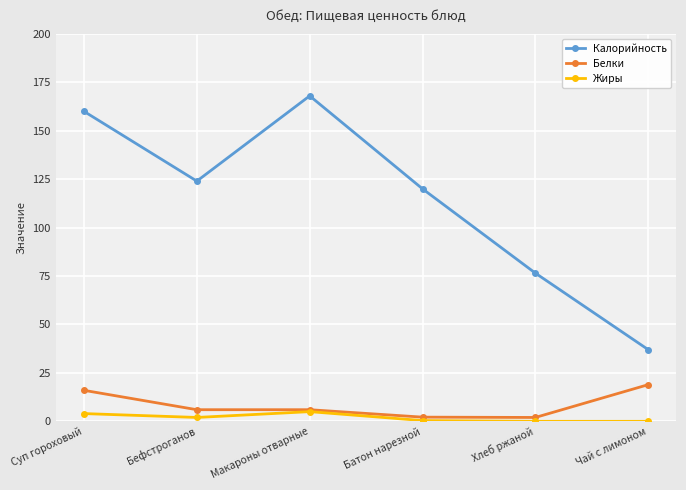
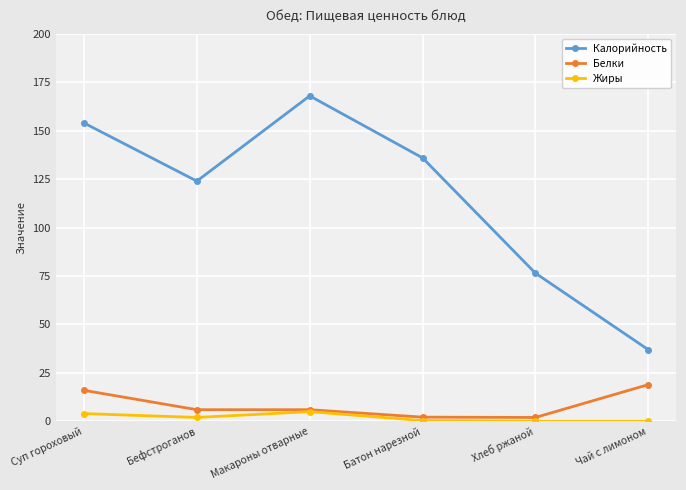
Калорийность, Суп гороховый: 160 -> 154
Калорийность, Батон нарезной: 120 -> 136
